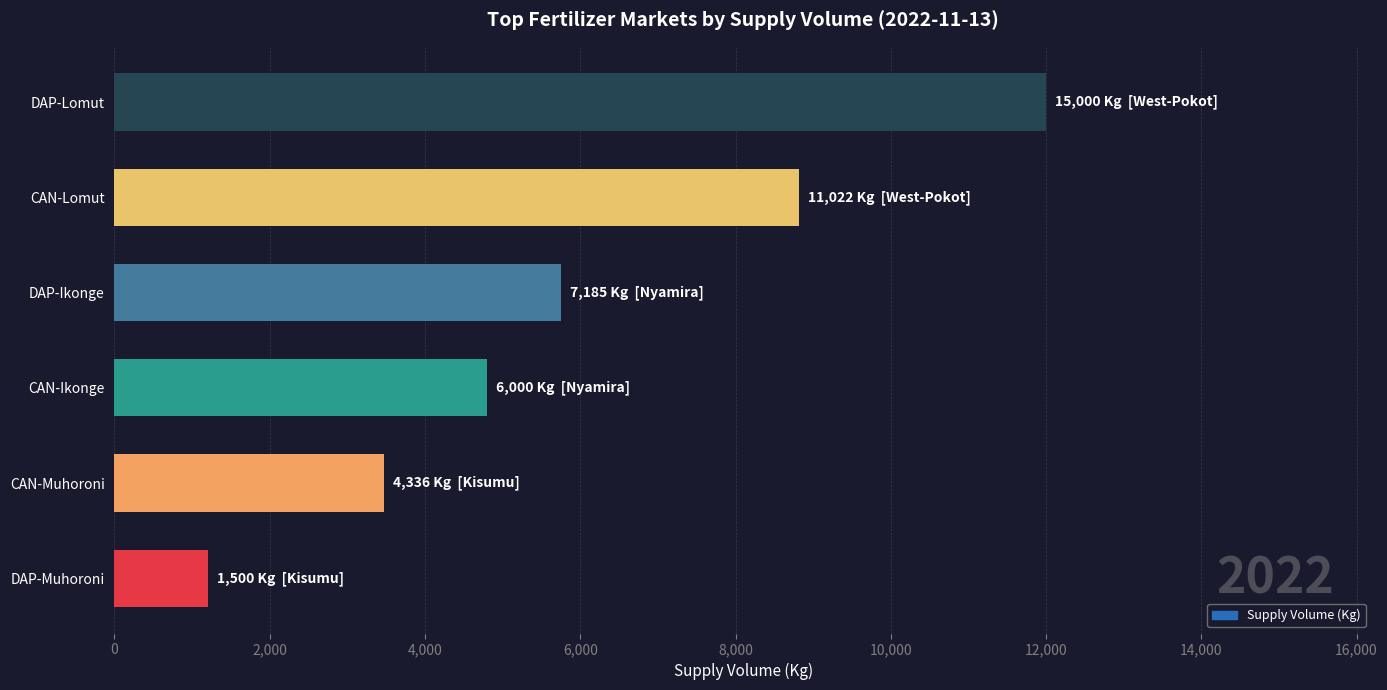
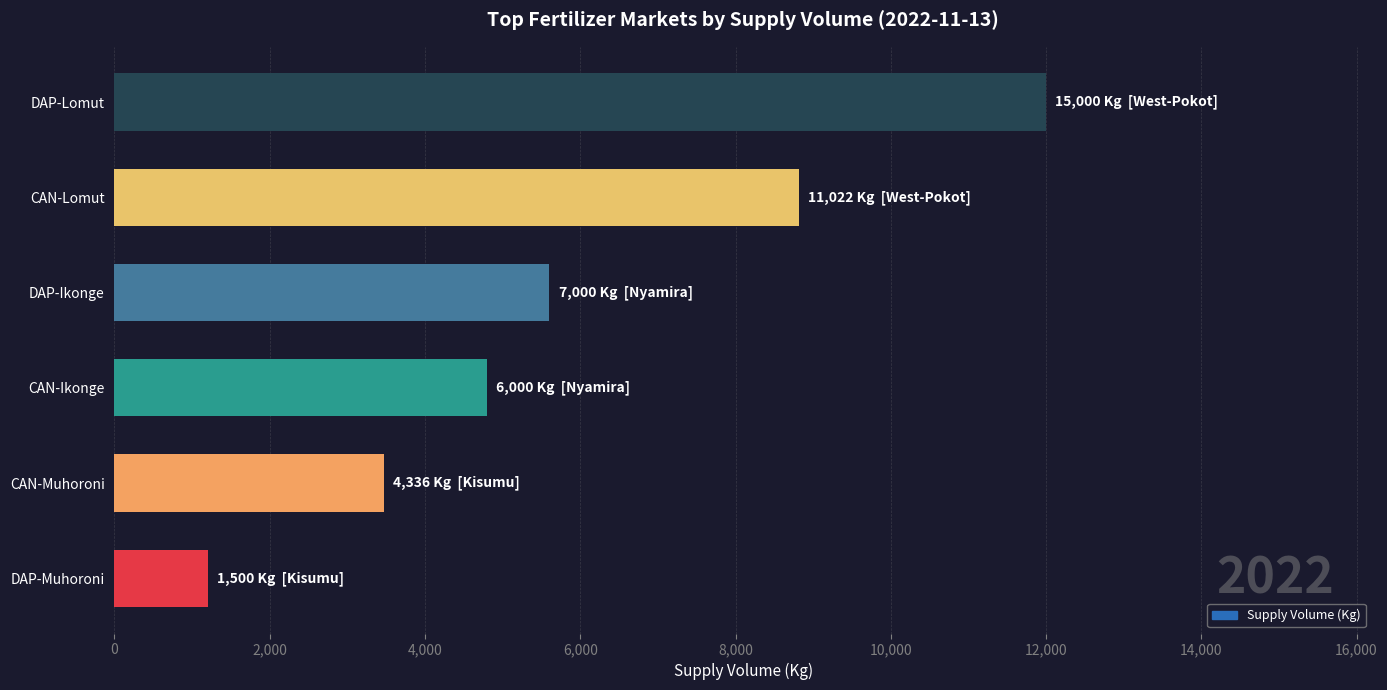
DAP-Ikonge: 7,185 -> 7,000
